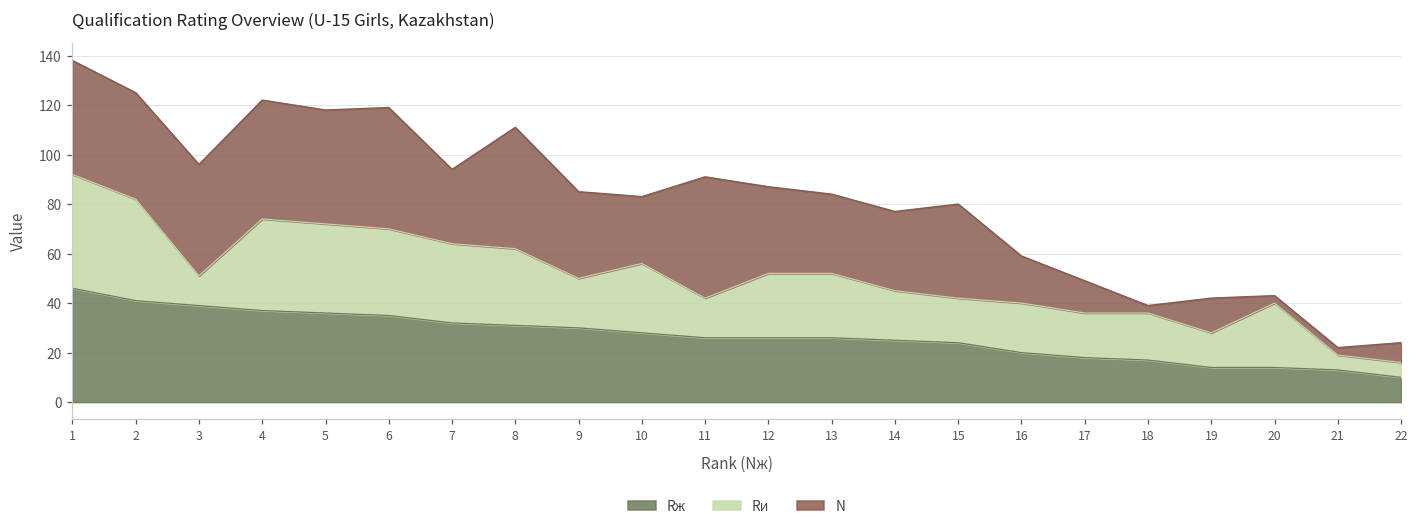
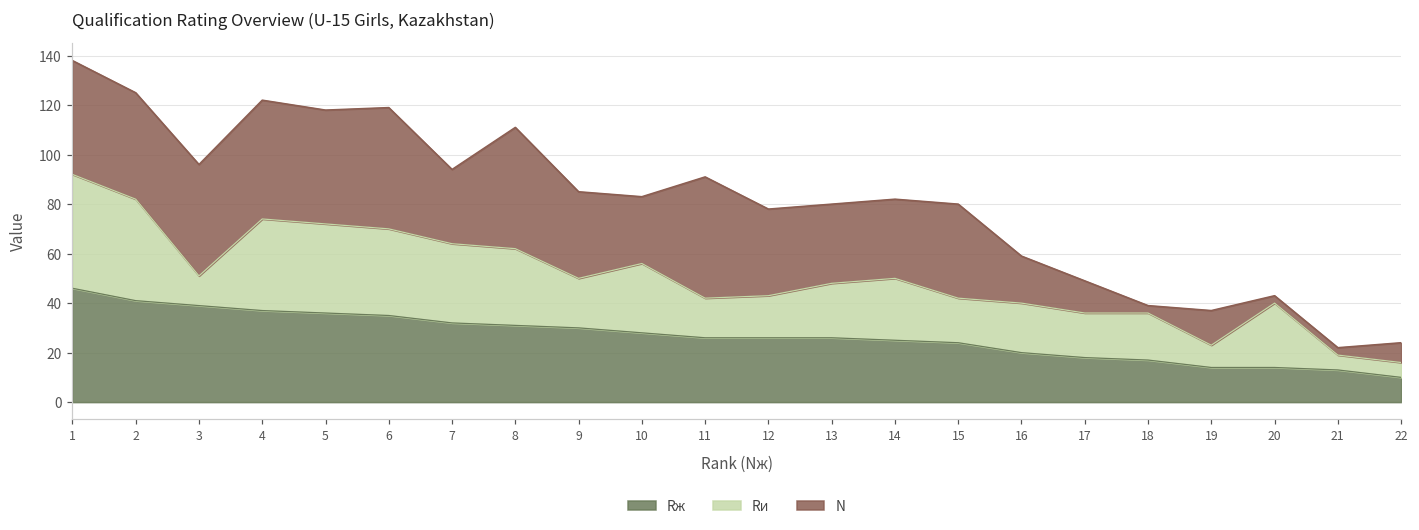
Rи, 12: 26 -> 17
Rи, 13: 26 -> 22
Rи, 14: 20 -> 25
Rи, 19: 14 -> 9
